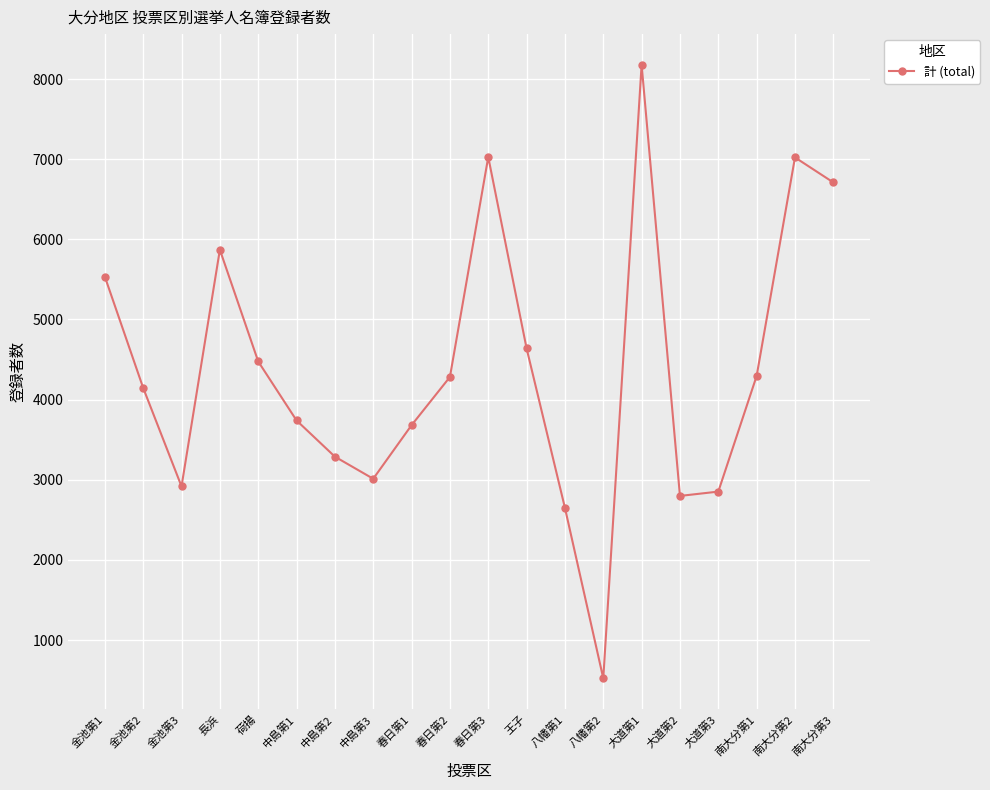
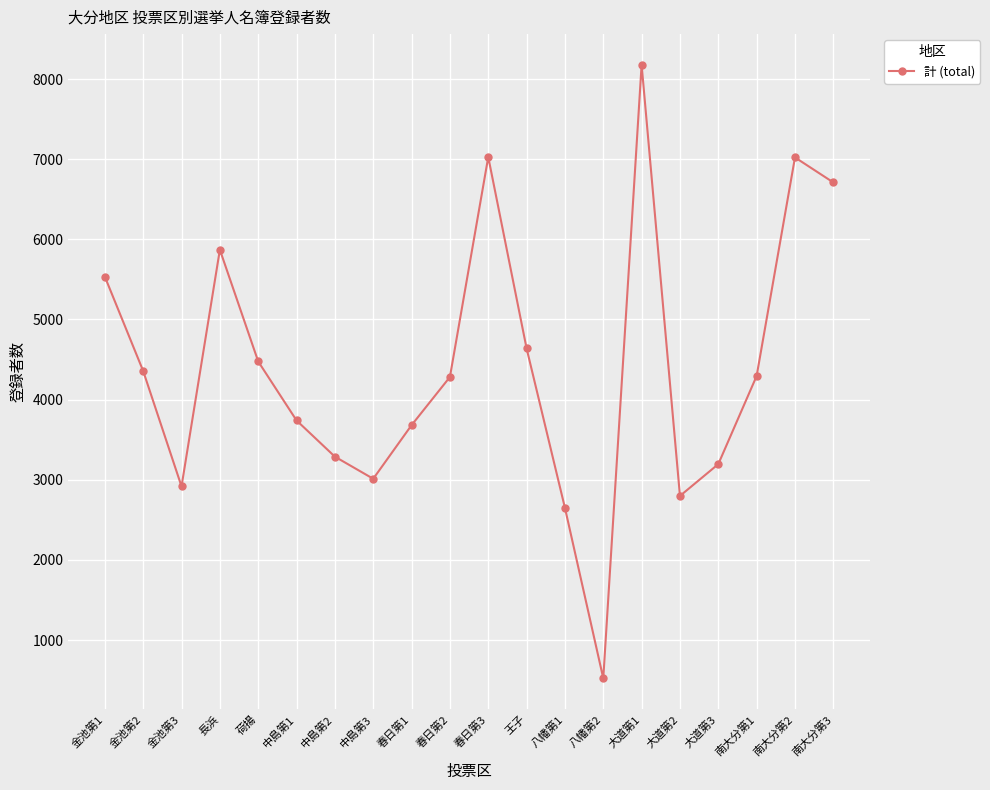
金池第2: 4100 -> 4400
大道第3: 2900 -> 3200
